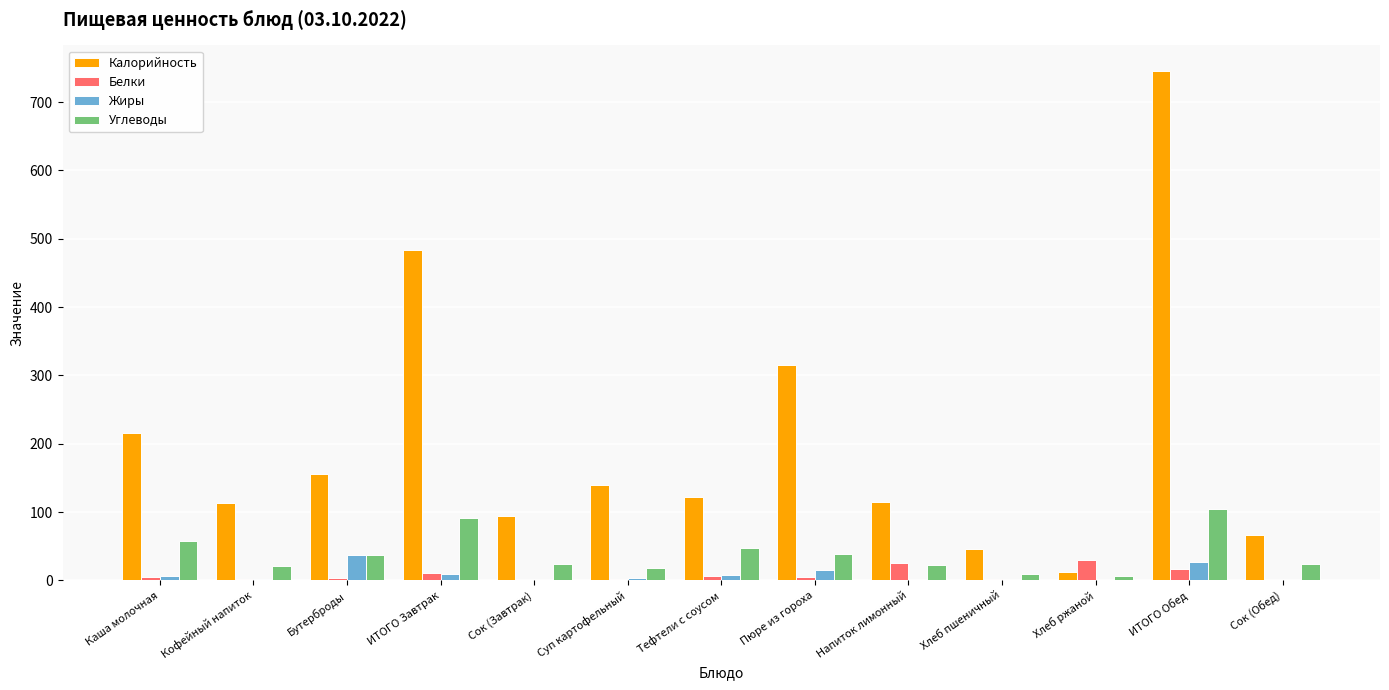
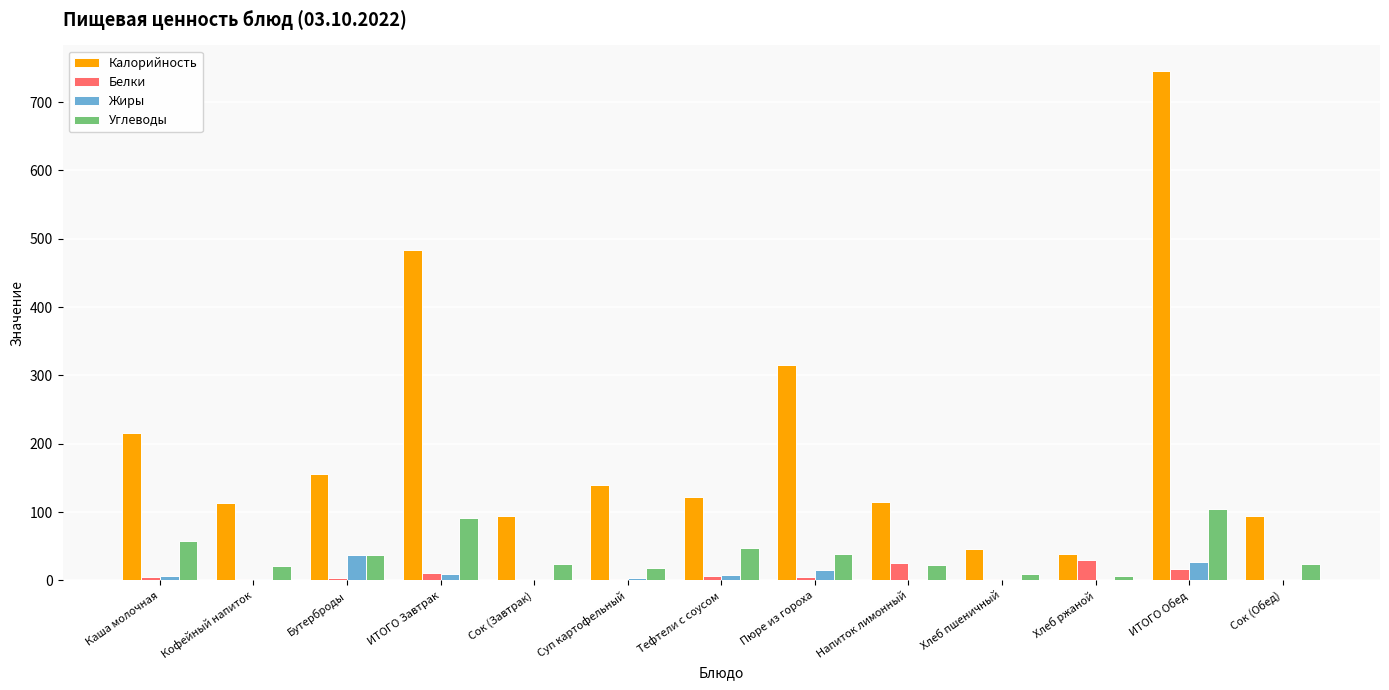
Калорийность, Хлеб ржаной: 10 -> 40
Калорийность, Сок (Обед): 70 -> 90
